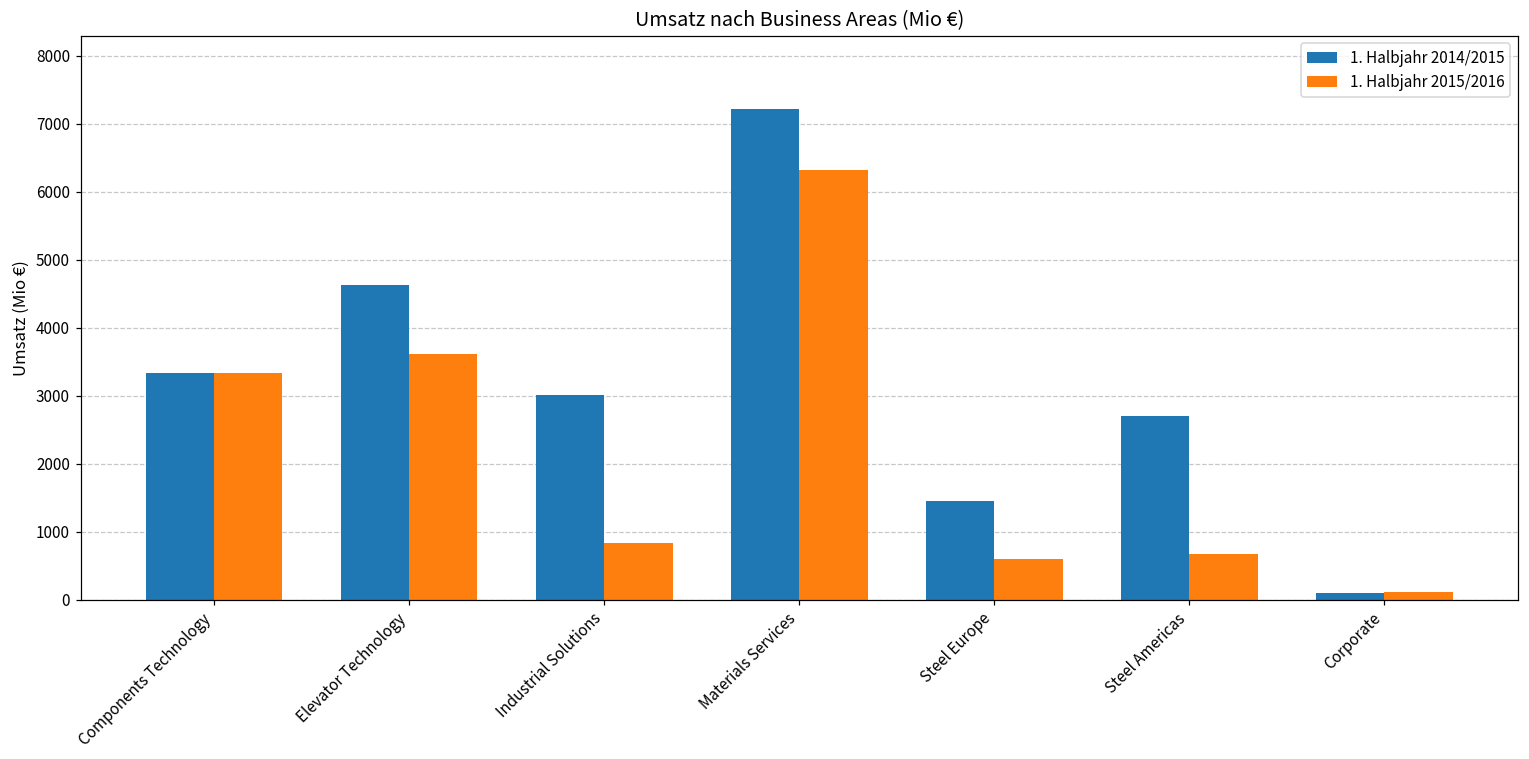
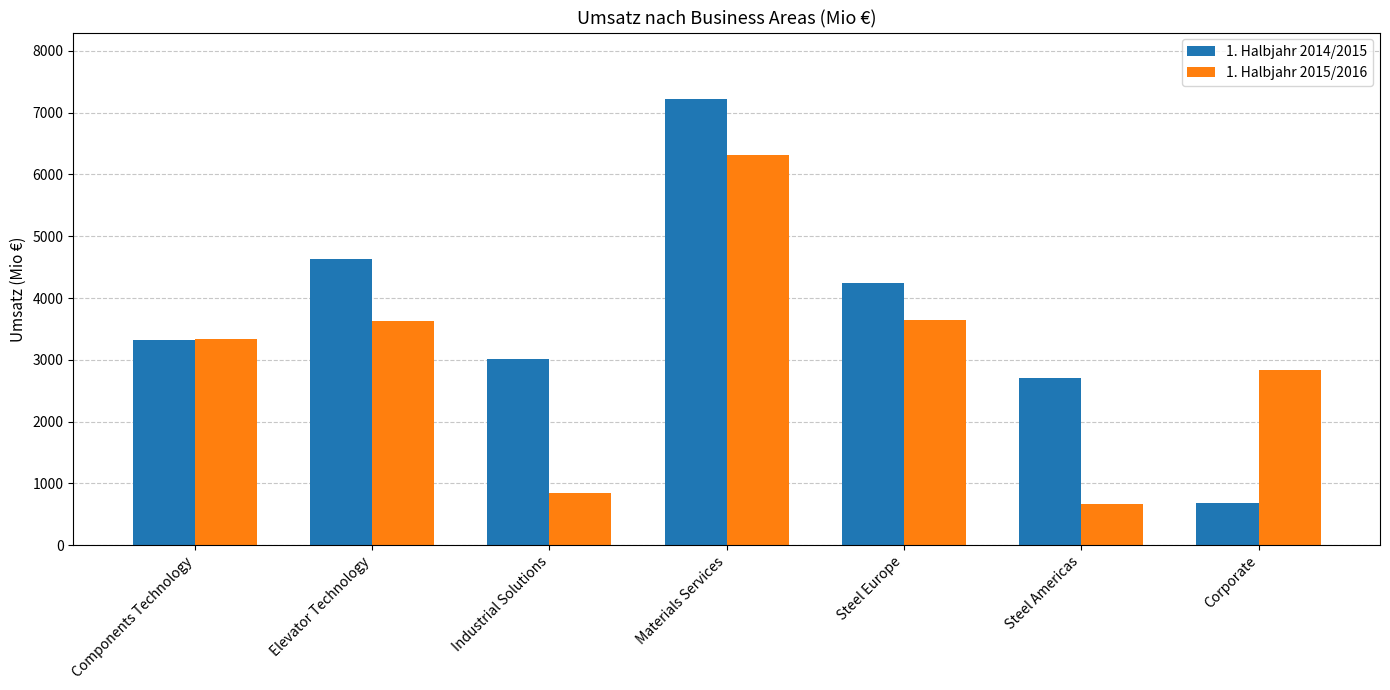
1. Halbjahr 2014/2015, Steel Europe: 1400 -> 4200
1. Halbjahr 2015/2016, Steel Europe: 600 -> 3600
1. Halbjahr 2014/2015, Corporate: 100 -> 700
1. Halbjahr 2015/2016, Corporate: 100 -> 2800
